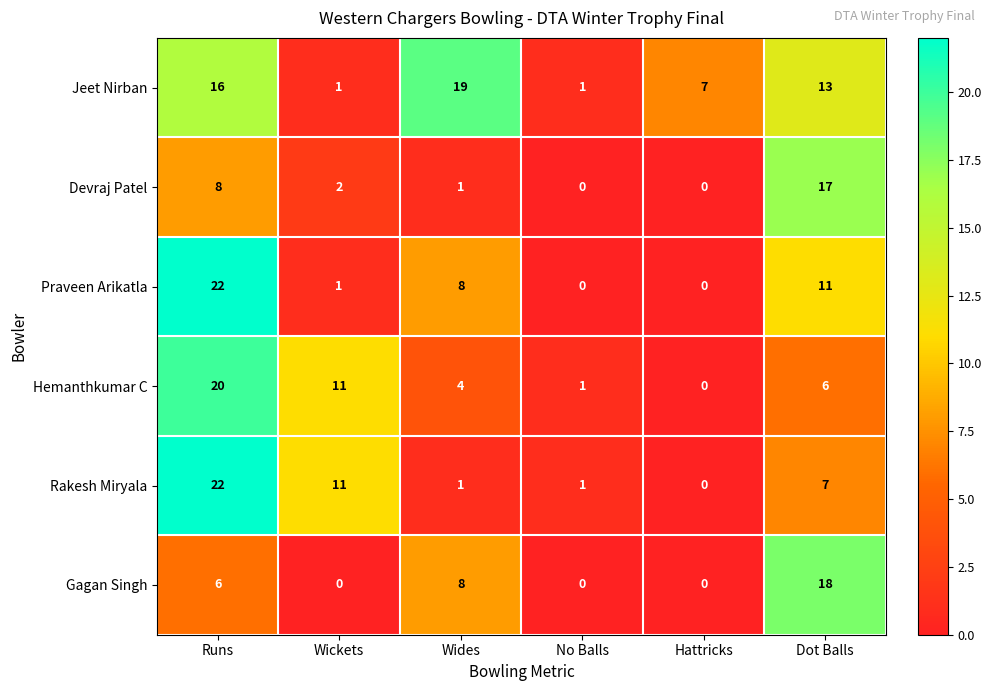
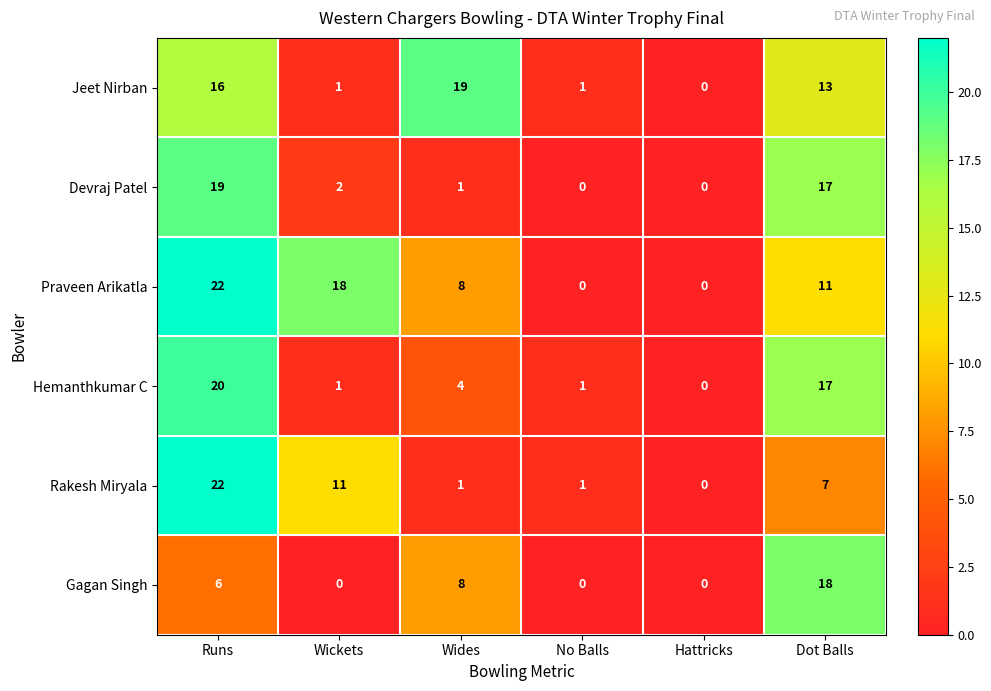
Jeet Nirban, Hattricks: 7 -> 0
Devraj Patel, Runs: 8 -> 19
Praveen Arikatla, Wickets: 1 -> 18
Hemanthkumar C, Wickets: 11 -> 1
Hemanthkumar C, Dot Balls: 6 -> 17
